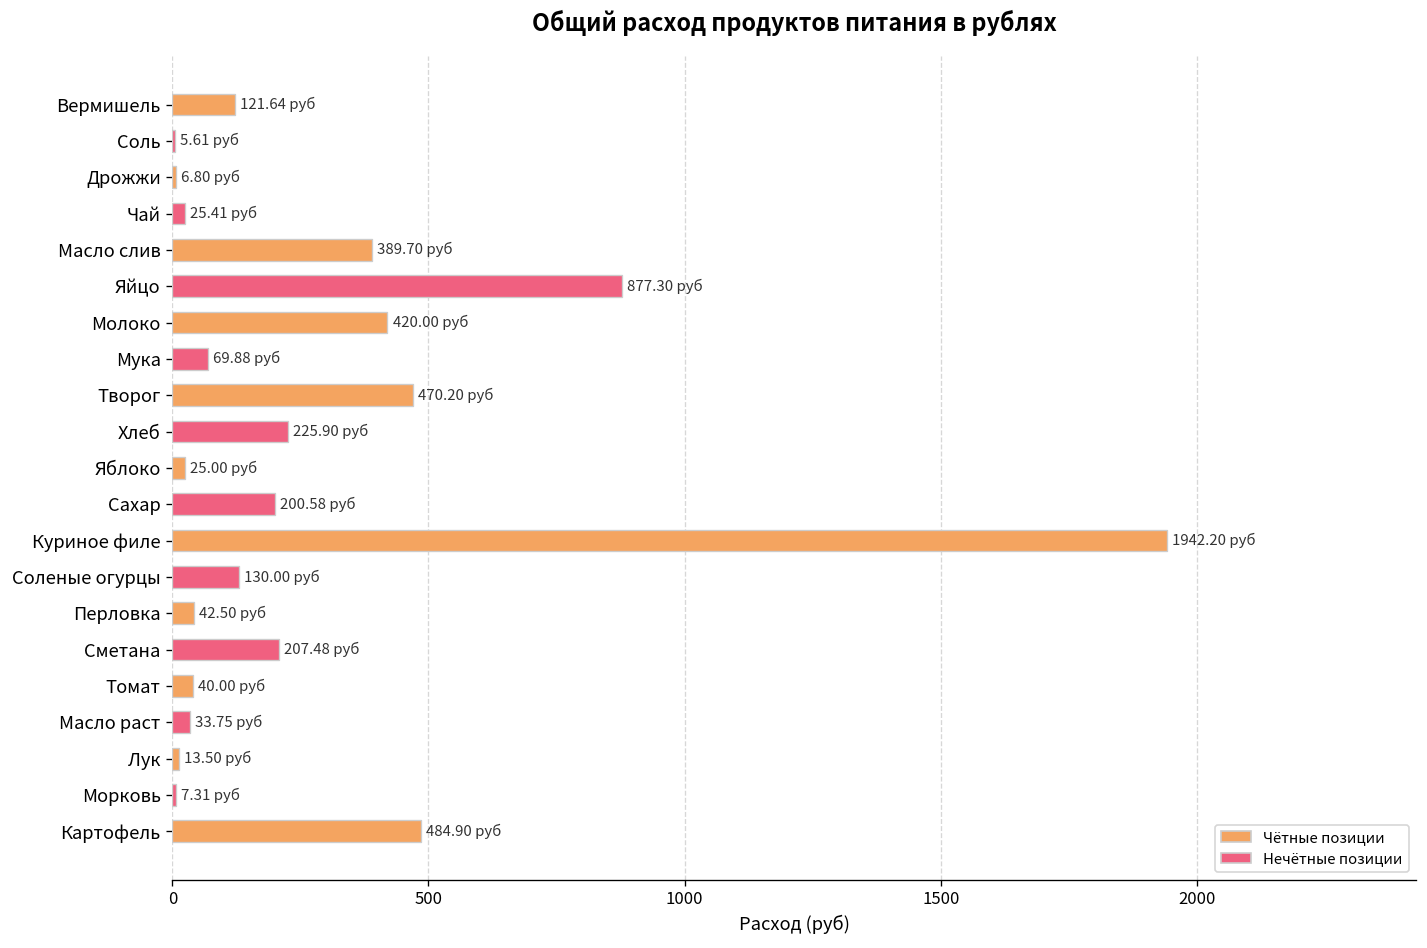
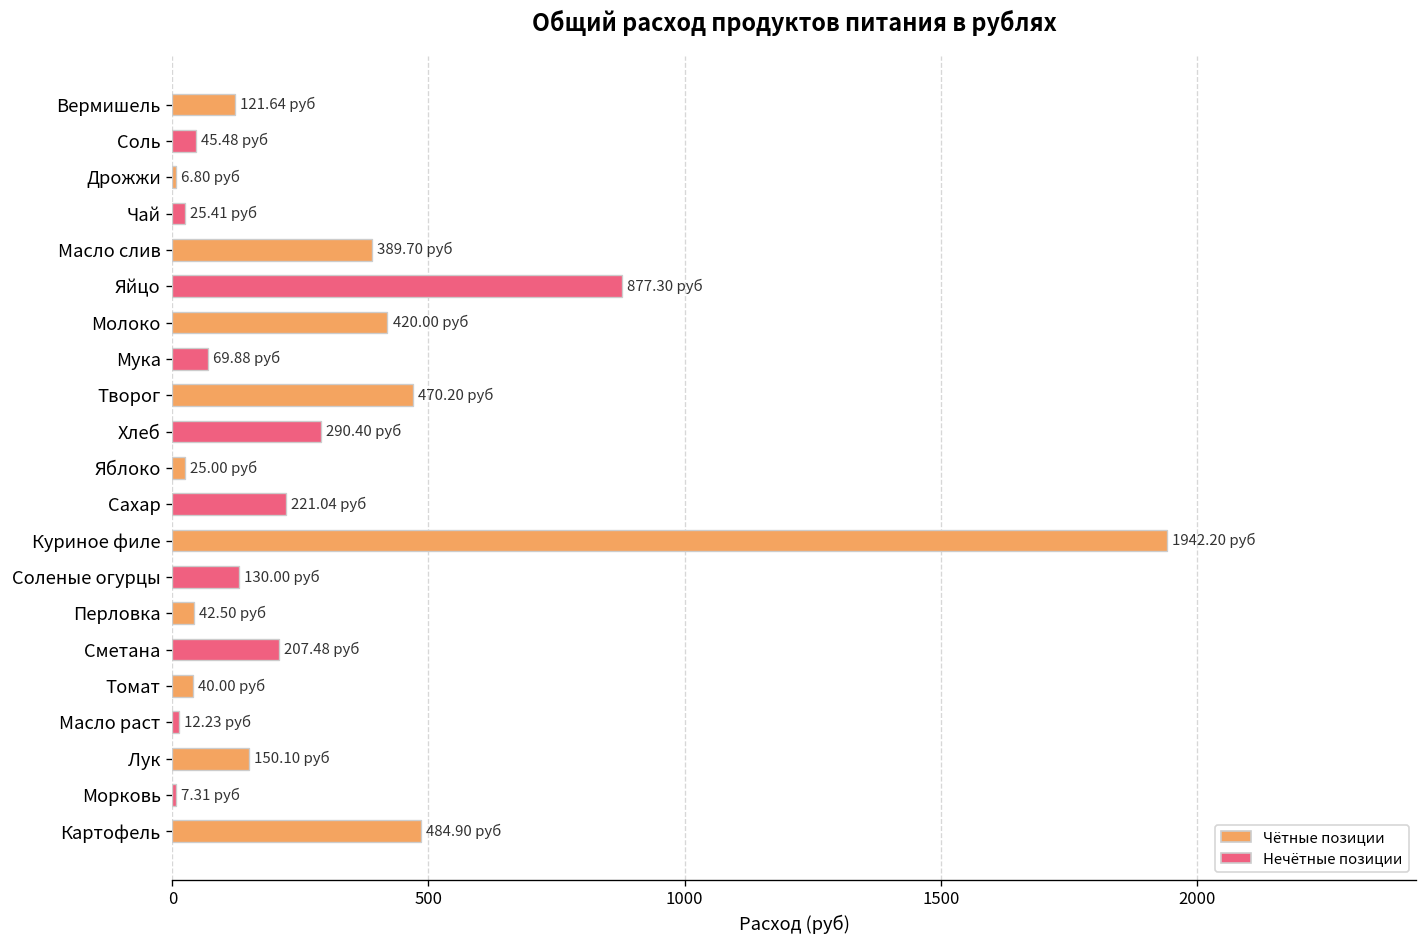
Соль: 5.61 -> 45.48
Хлеб: 225.90 -> 290.40
Сахар: 200.58 -> 221.04
Масло раст: 33.75 -> 12.23
Лук: 13.50 -> 150.10
